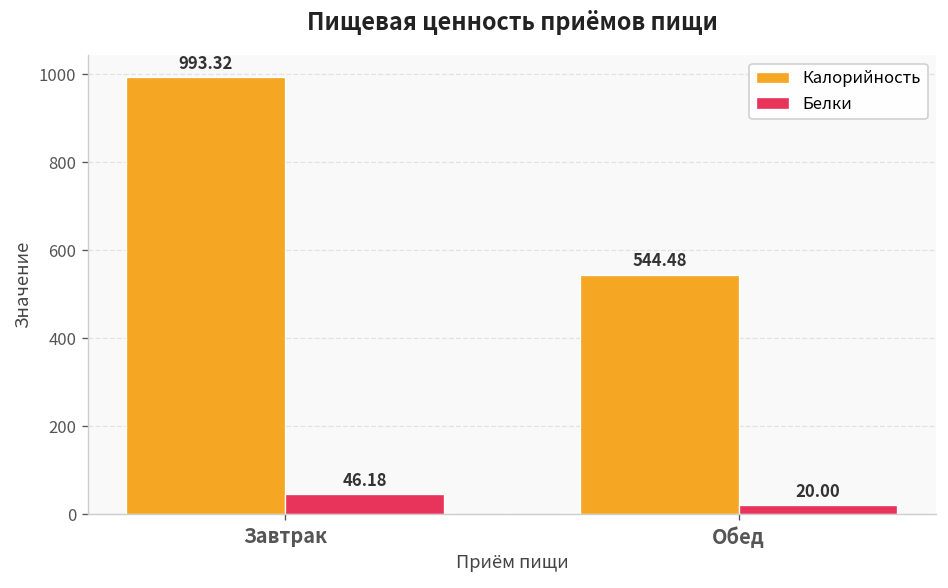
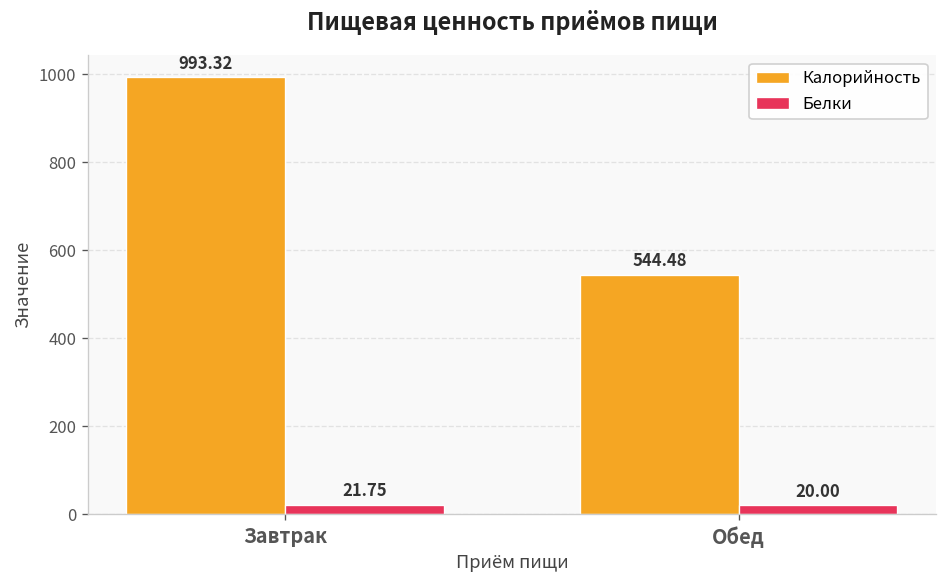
Белки, Завтрак: 46.18 -> 21.75
